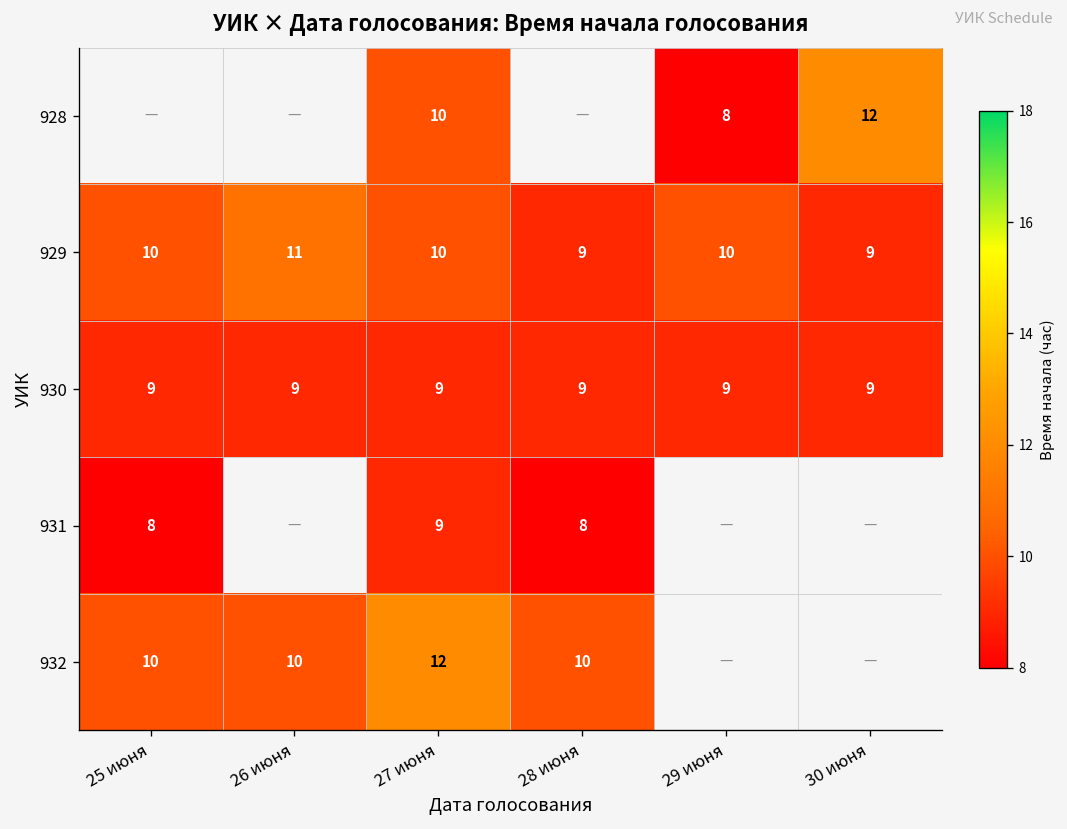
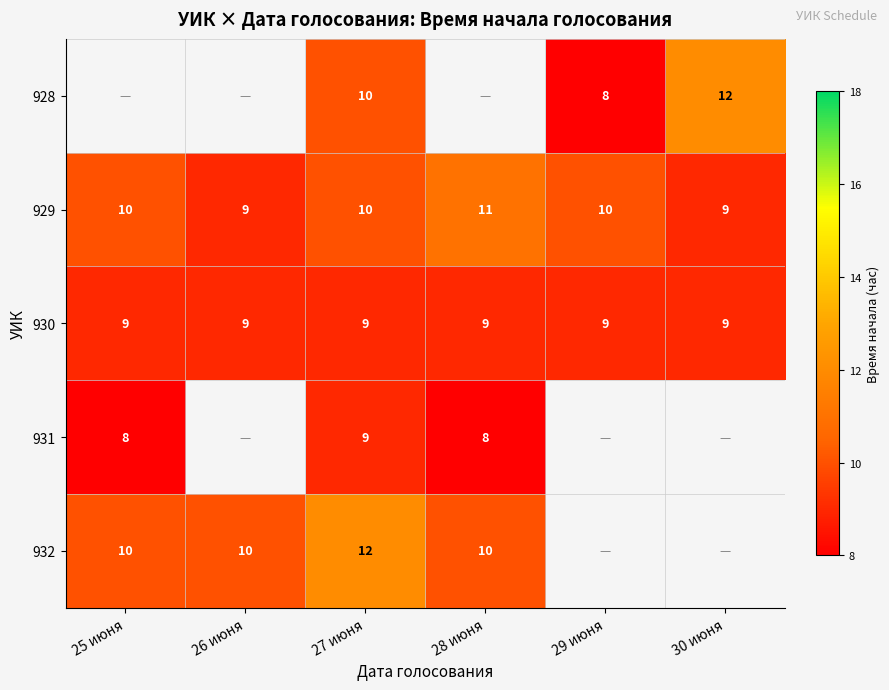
929, 26 июня: 11 -> 9
929, 28 июня: 9 -> 11
